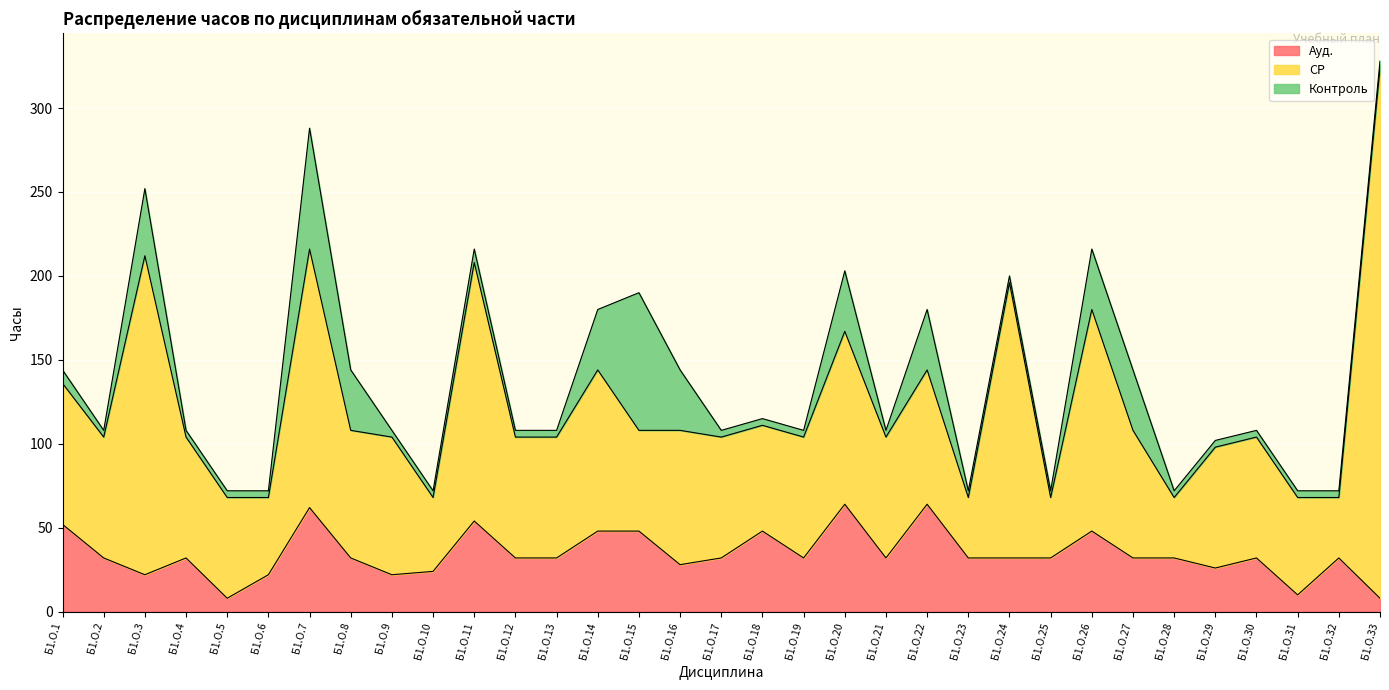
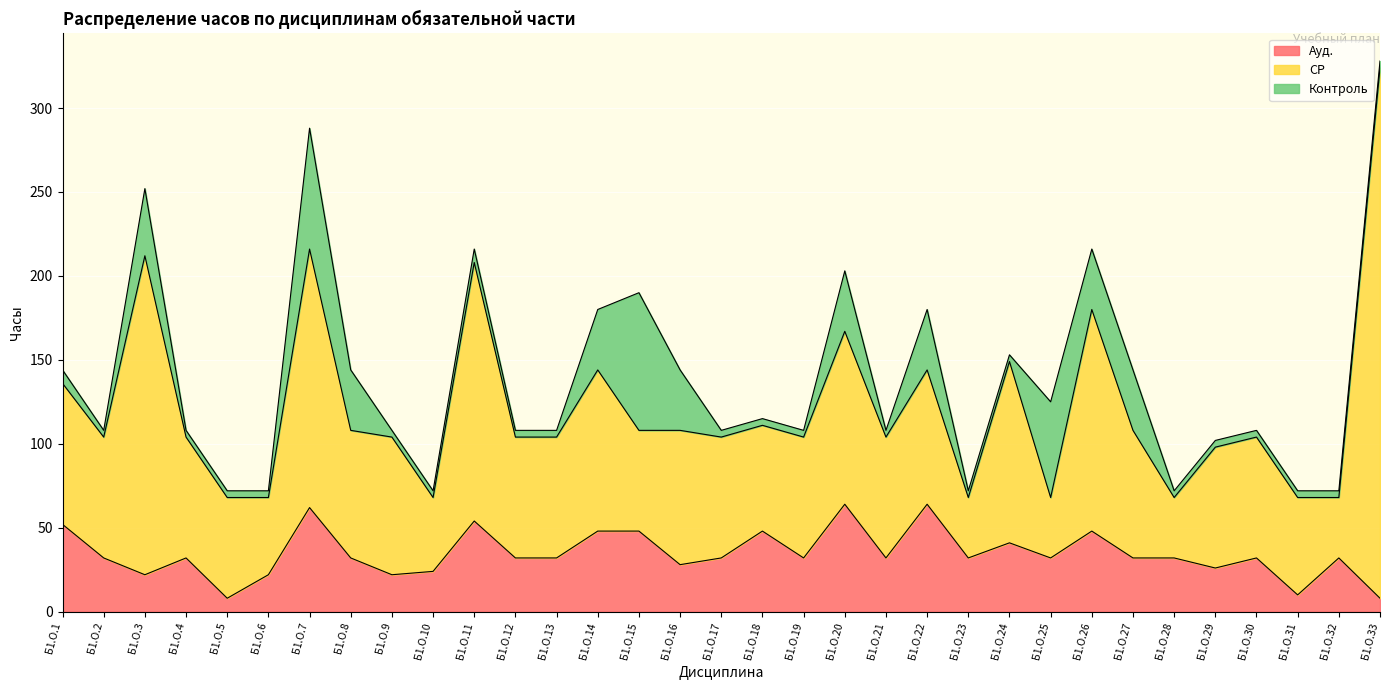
Ауд., Б1.О.24: 32 -> 41
СР, Б1.О.24: 164 -> 108
Контроль, Б1.О.25: 4 -> 57
